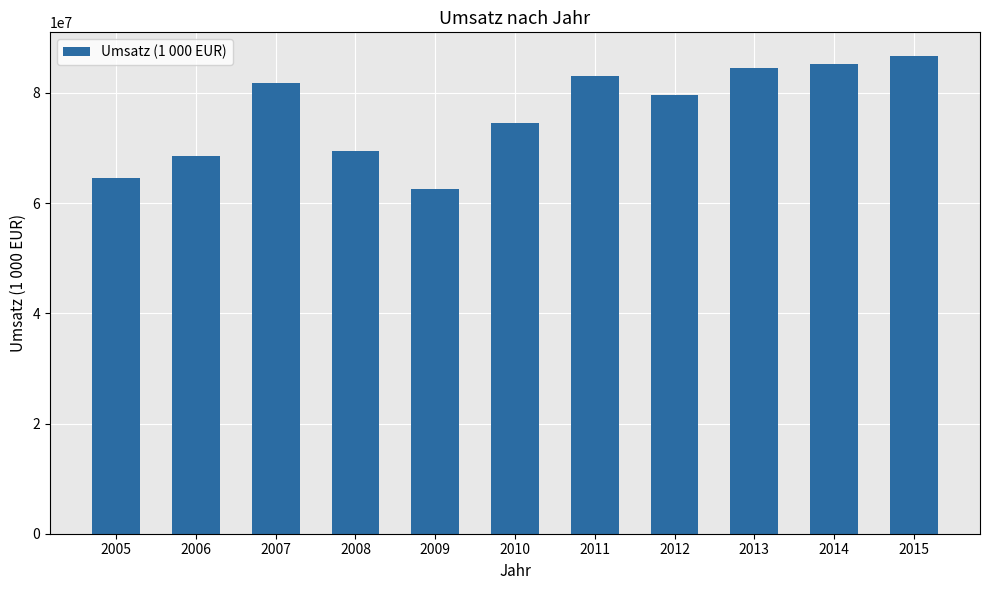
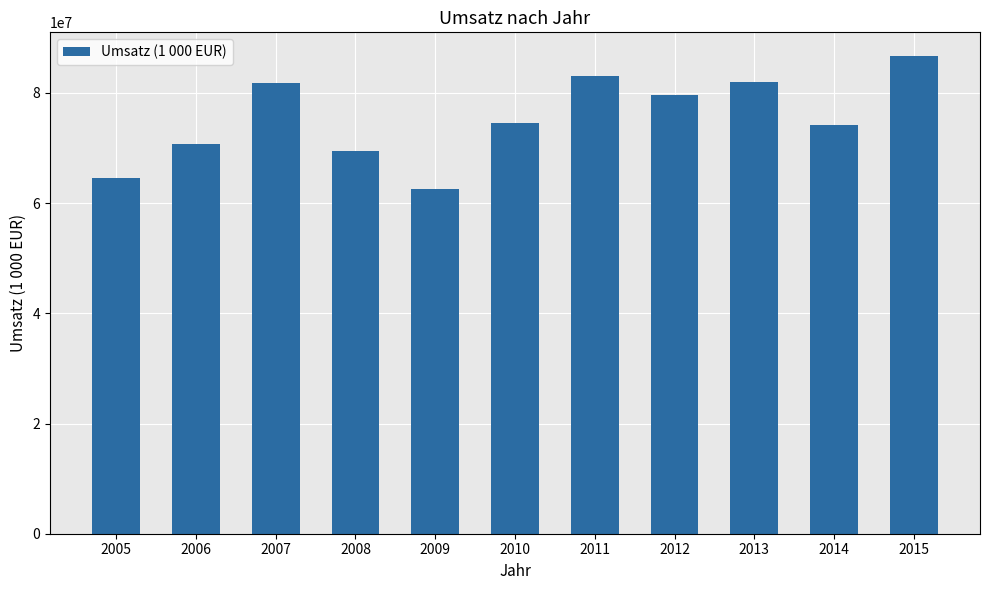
2006: 69000000 -> 71000000
2013: 85000000 -> 82000000
2014: 85000000 -> 74000000
